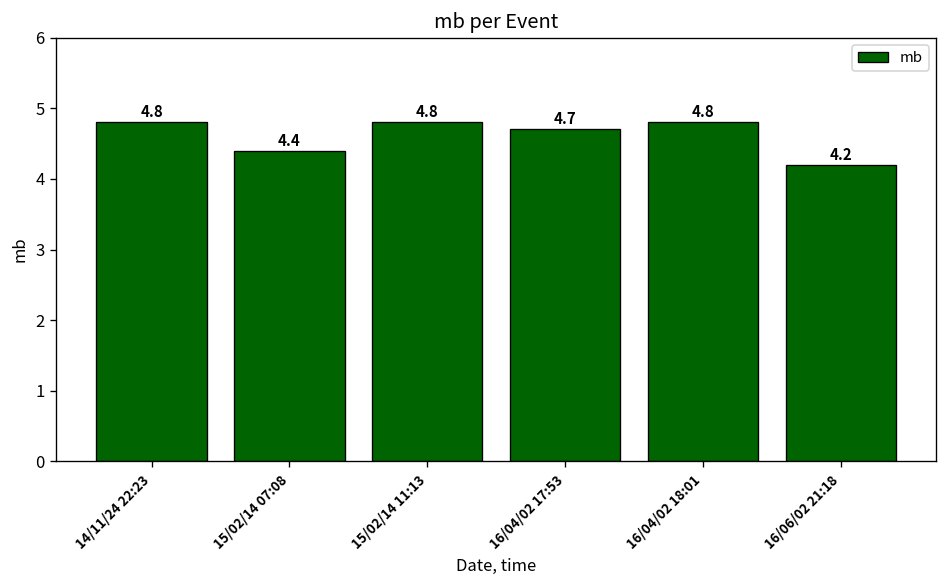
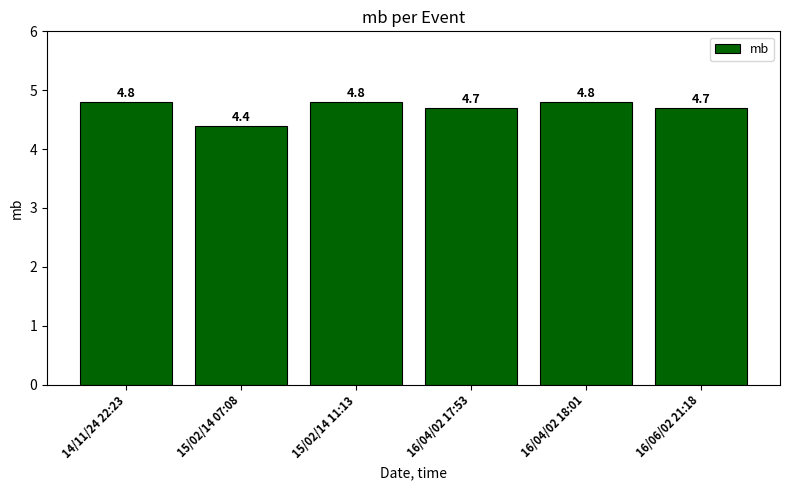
16/06/02 21:18: 4.2 -> 4.7
